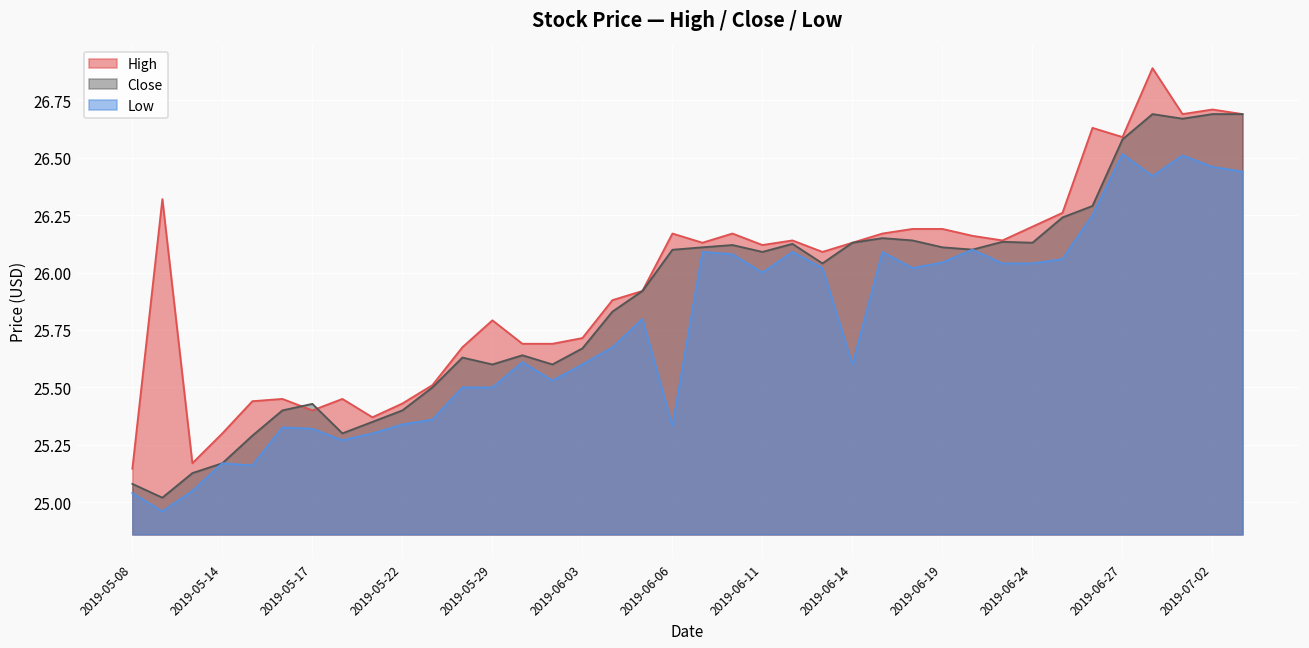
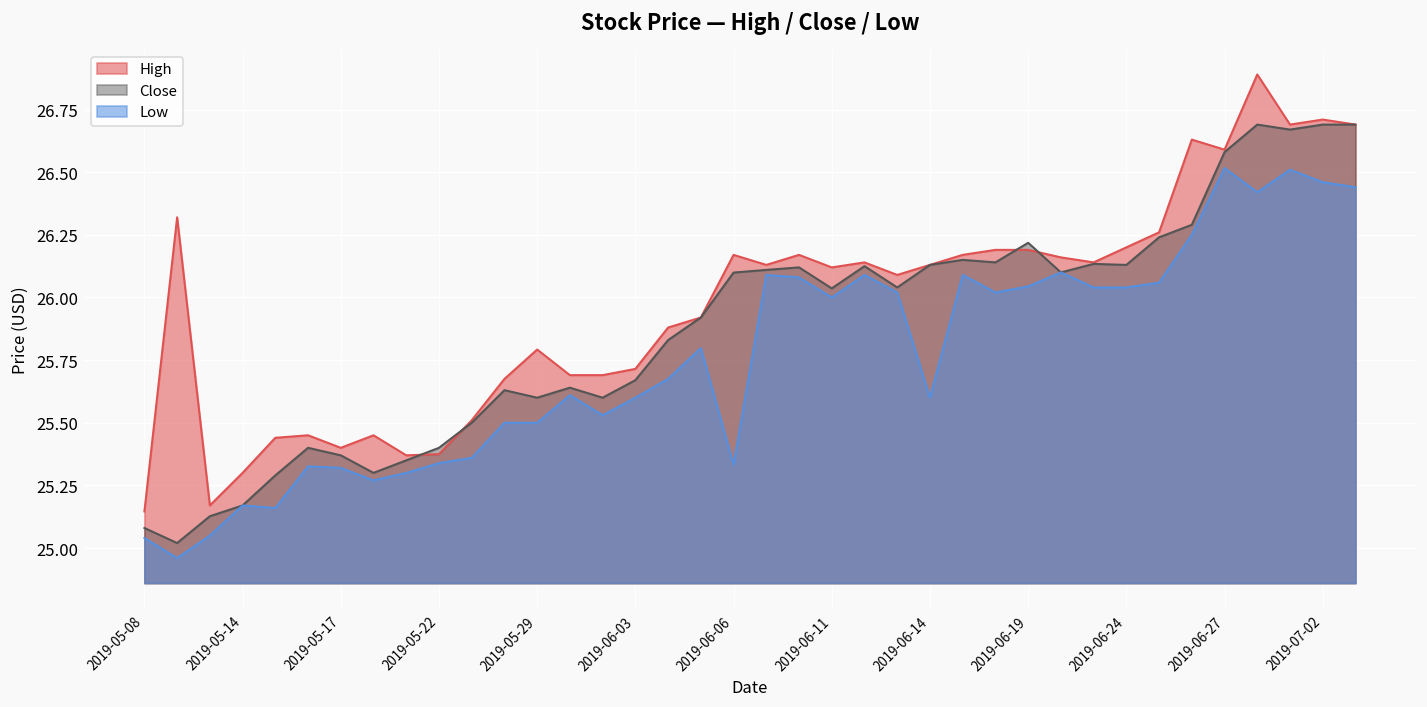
Close, 2019-05-17: 25.43 -> 25.37
High, 2019-05-22: 25.43 -> 25.37
Close, 2019-06-11: 26.09 -> 26.04
Close, 2019-06-19: 26.11 -> 26.22
